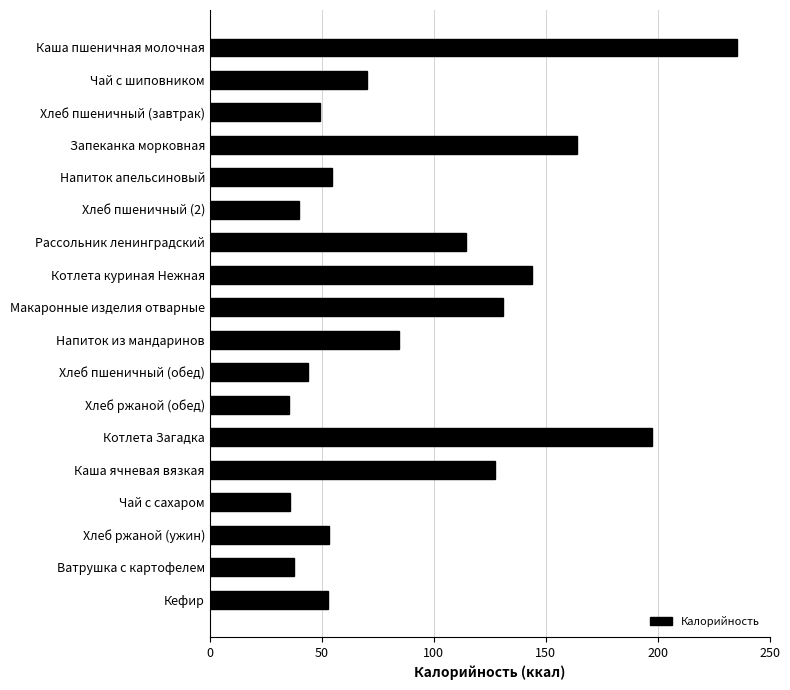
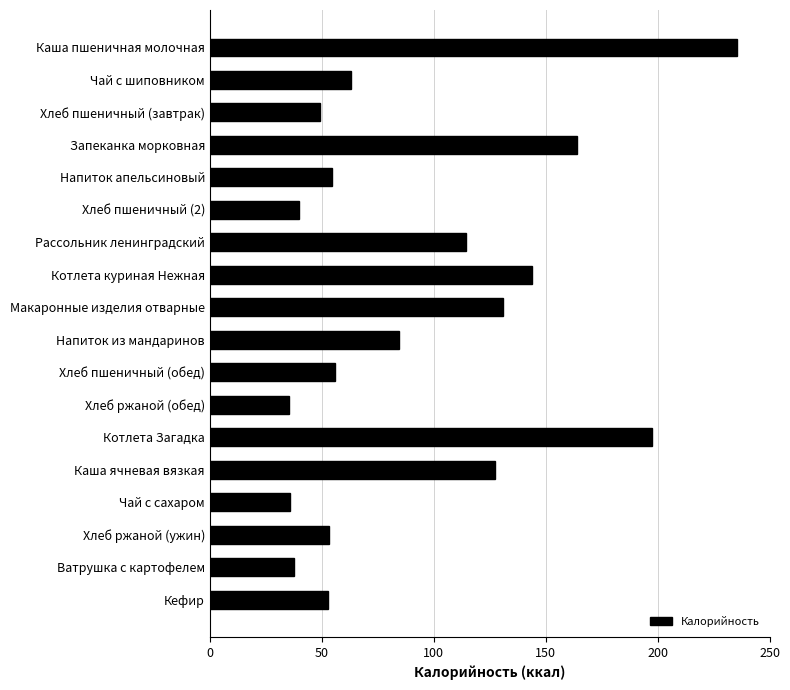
Чай с шиповником: 70 -> 63
Хлеб пшеничный (обед): 44 -> 56
